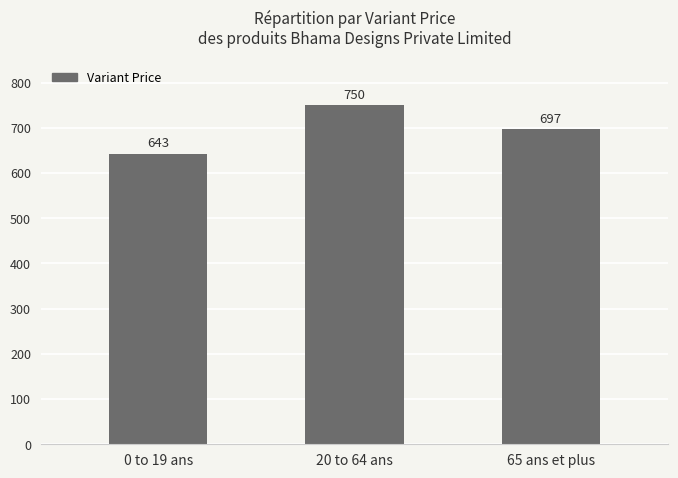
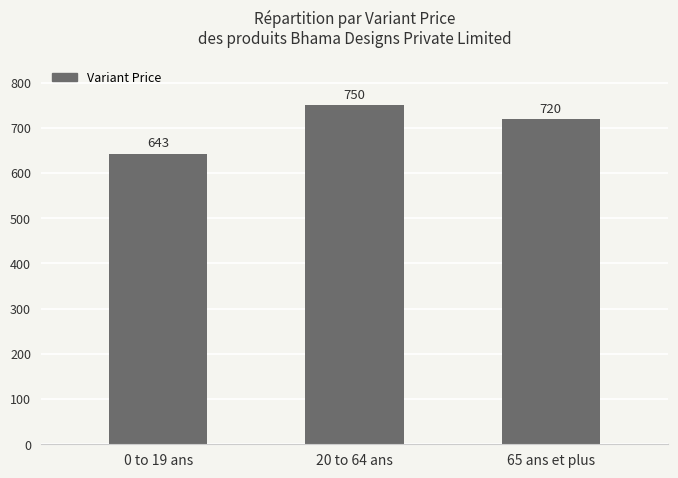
65 ans et plus: 697 -> 720
